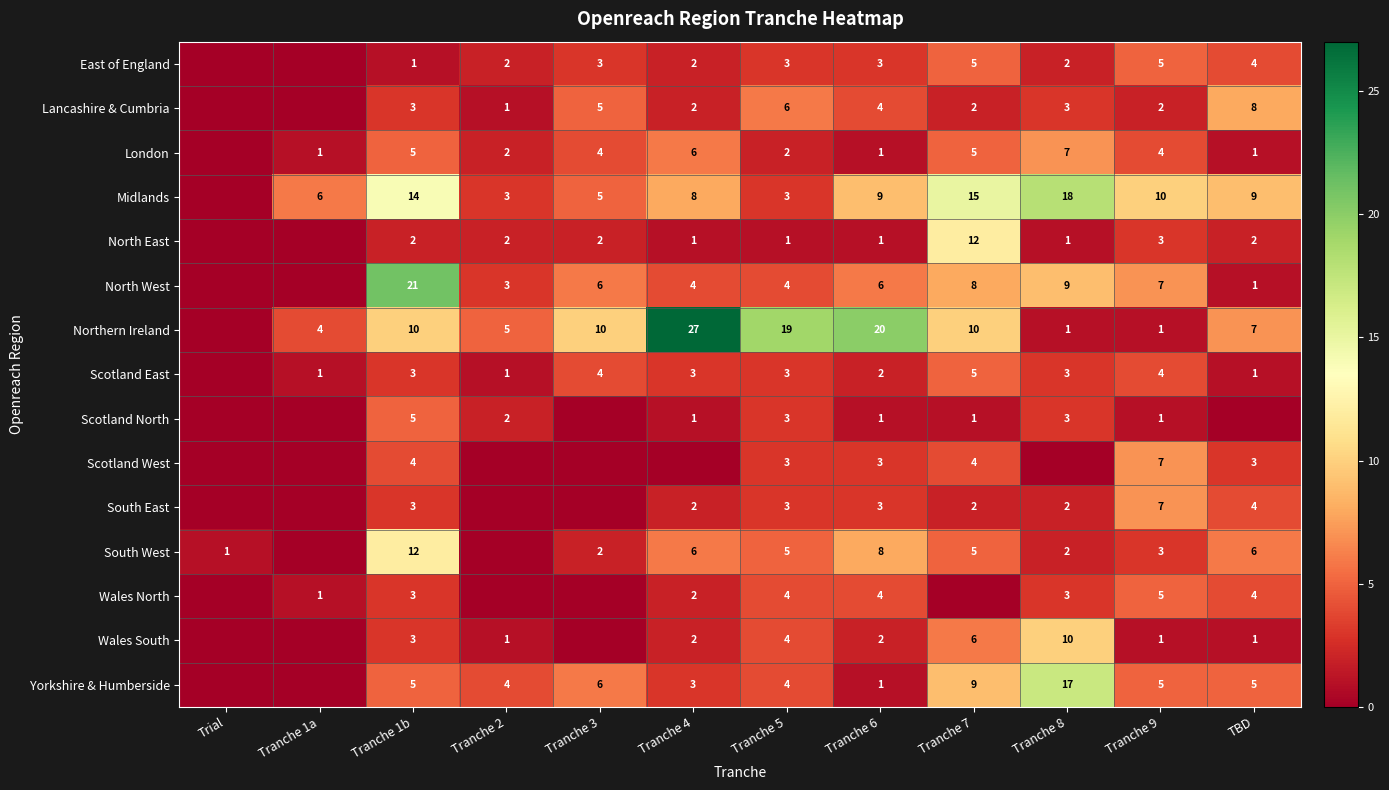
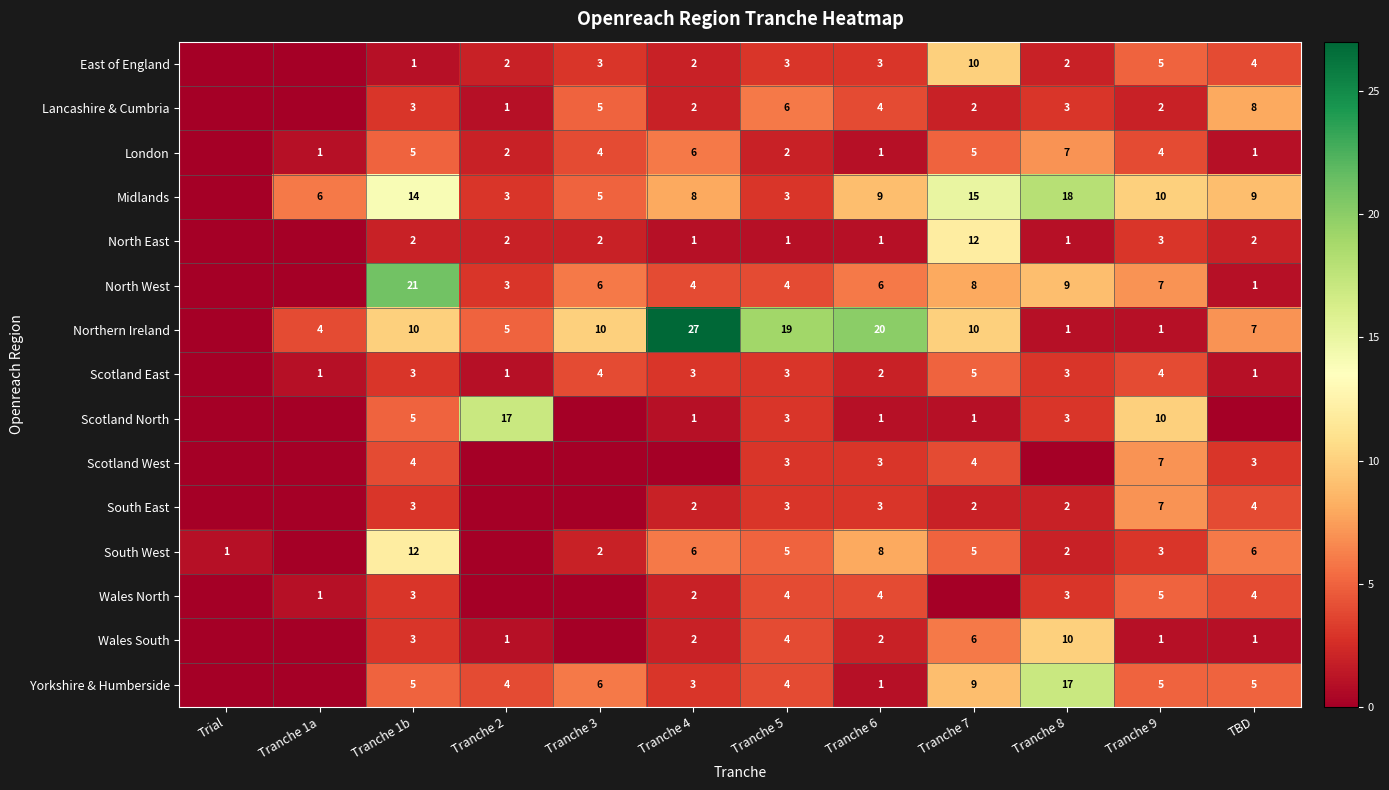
East of England, Tranche 7: 5 -> 10
Scotland North, Tranche 2: 2 -> 17
Scotland North, Tranche 9: 1 -> 10
